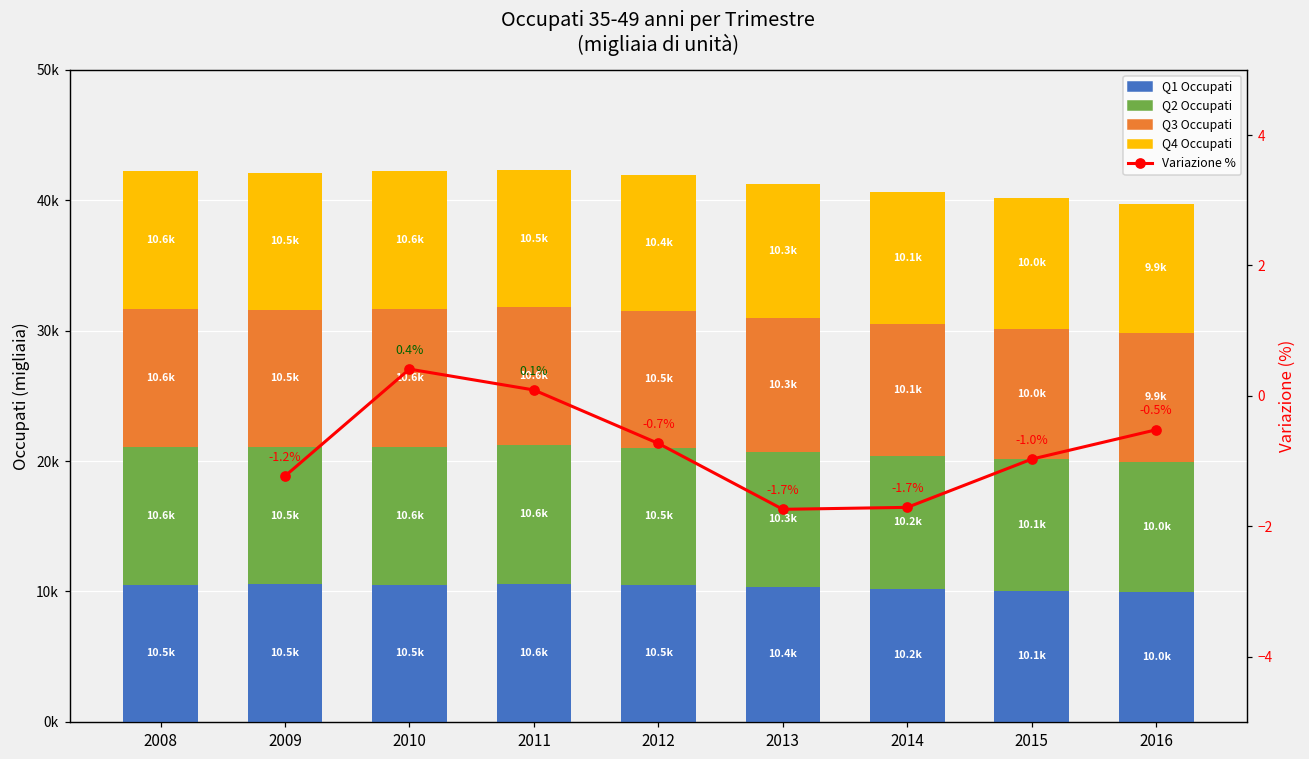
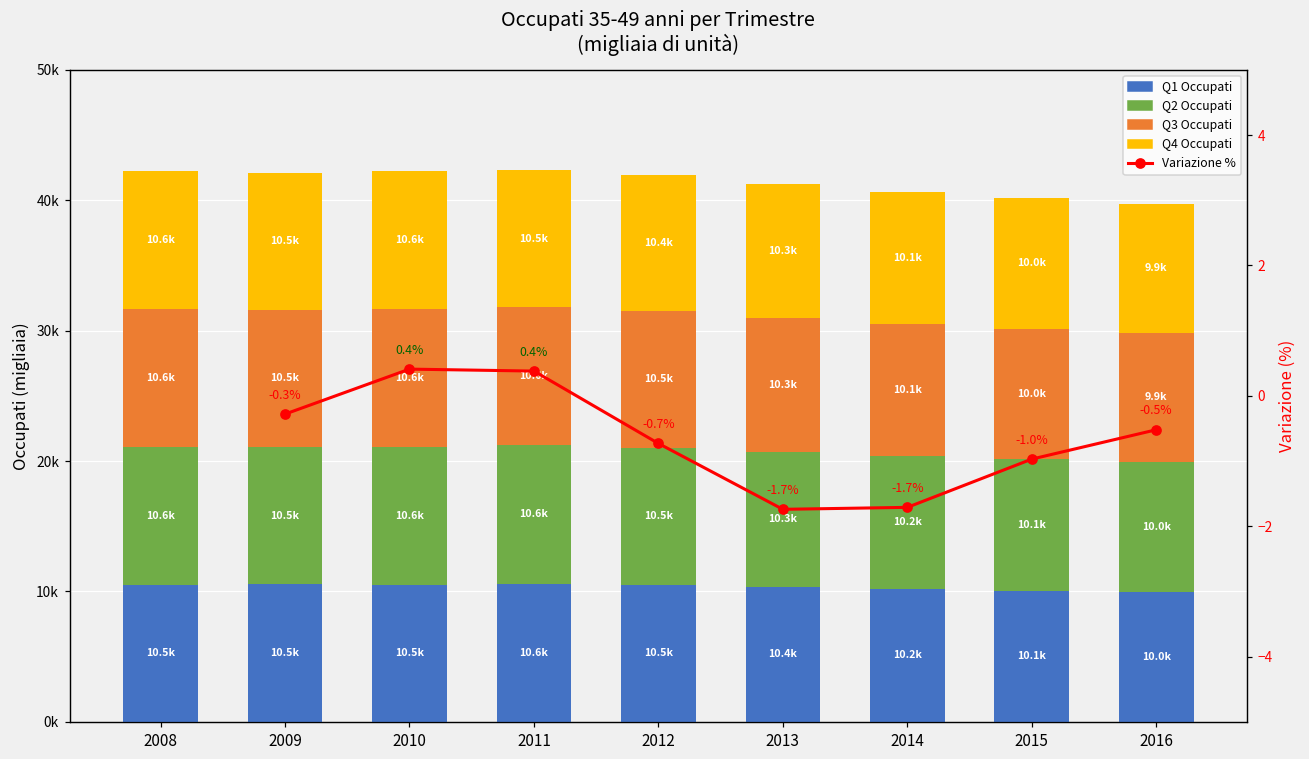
Variazione %, 2009: -1.2% -> -0.3%
Variazione %, 2011: 0.1% -> 0.4%
